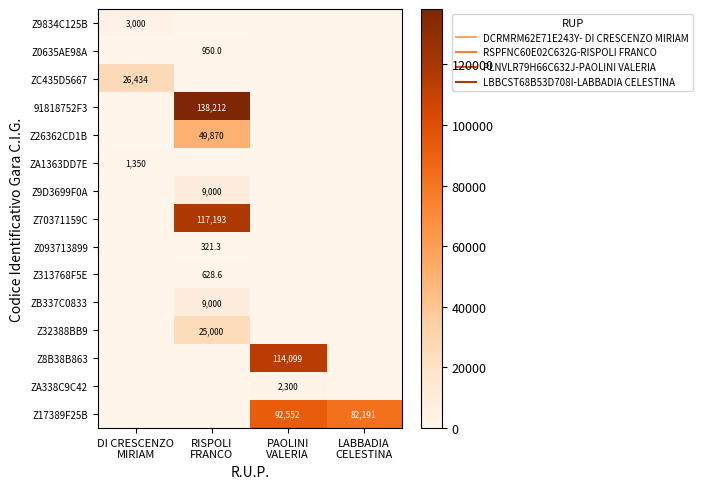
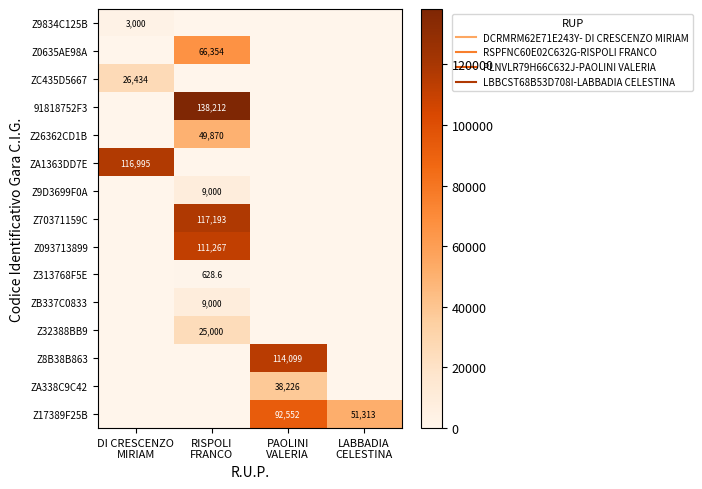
Z0635AE98A, RISPOLI FRANCO: 950.0 -> 66,354
ZA1363DD7E, DI CRESCENZO MIRIAM: 1,350 -> 116,995
Z093713899, RISPOLI FRANCO: 321.3 -> 111,267
ZA338C9C42, PAOLINI VALERIA: 2,300 -> 38,226
Z17389F25B, LABBADIA CELESTINA: 82,191 -> 51,313
